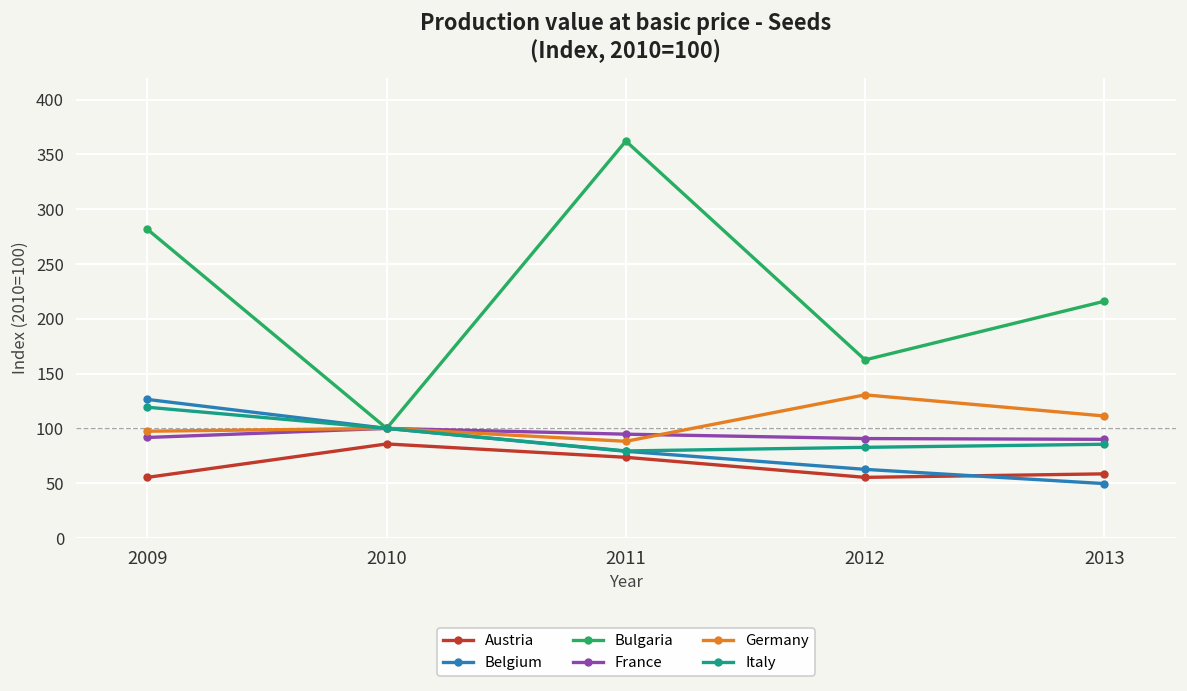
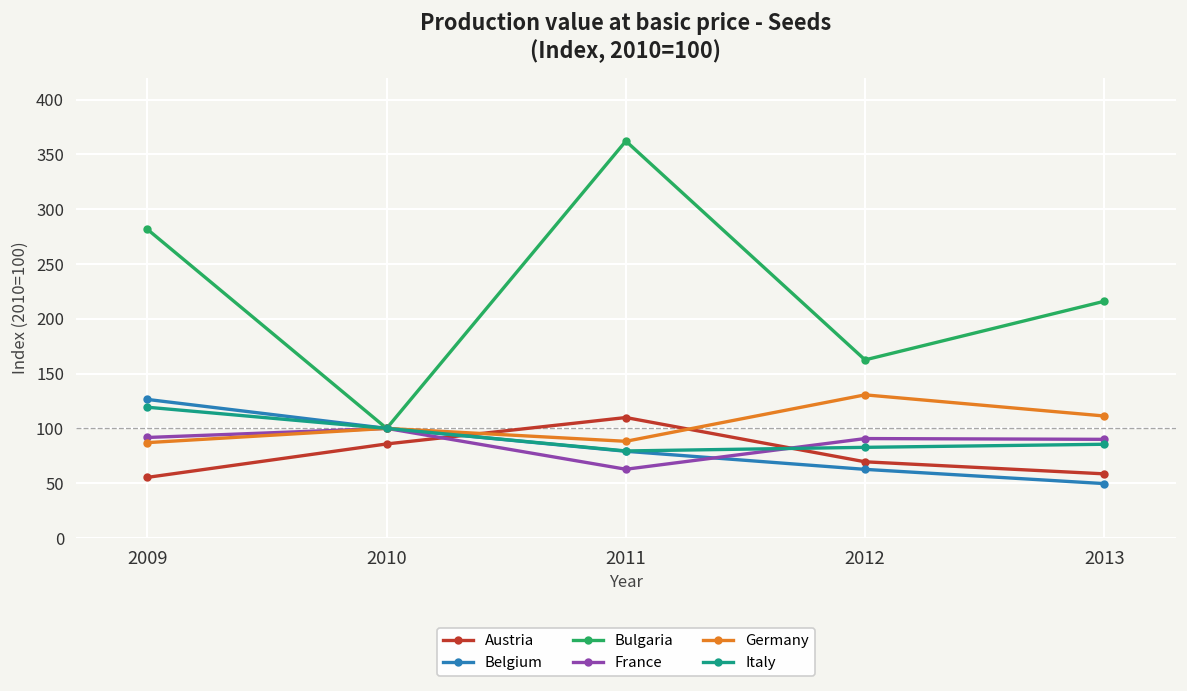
Germany, 2009: 100 -> 90
Austria, 2011: 70 -> 110
France, 2011: 90 -> 60
Austria, 2012: 60 -> 70
